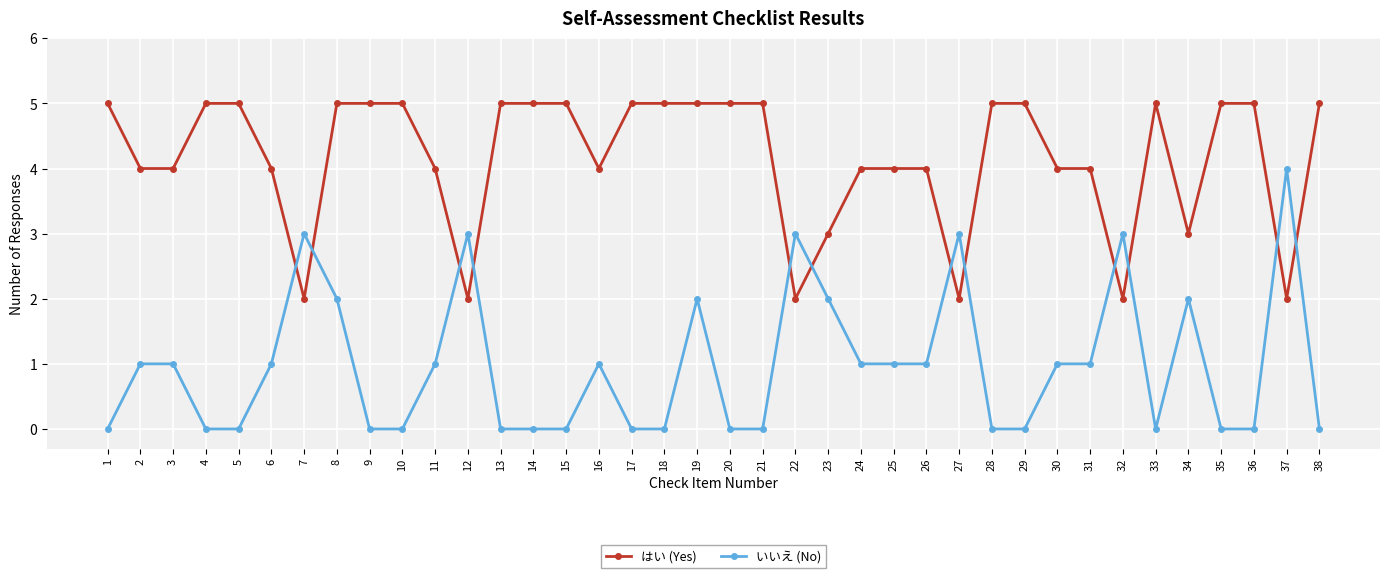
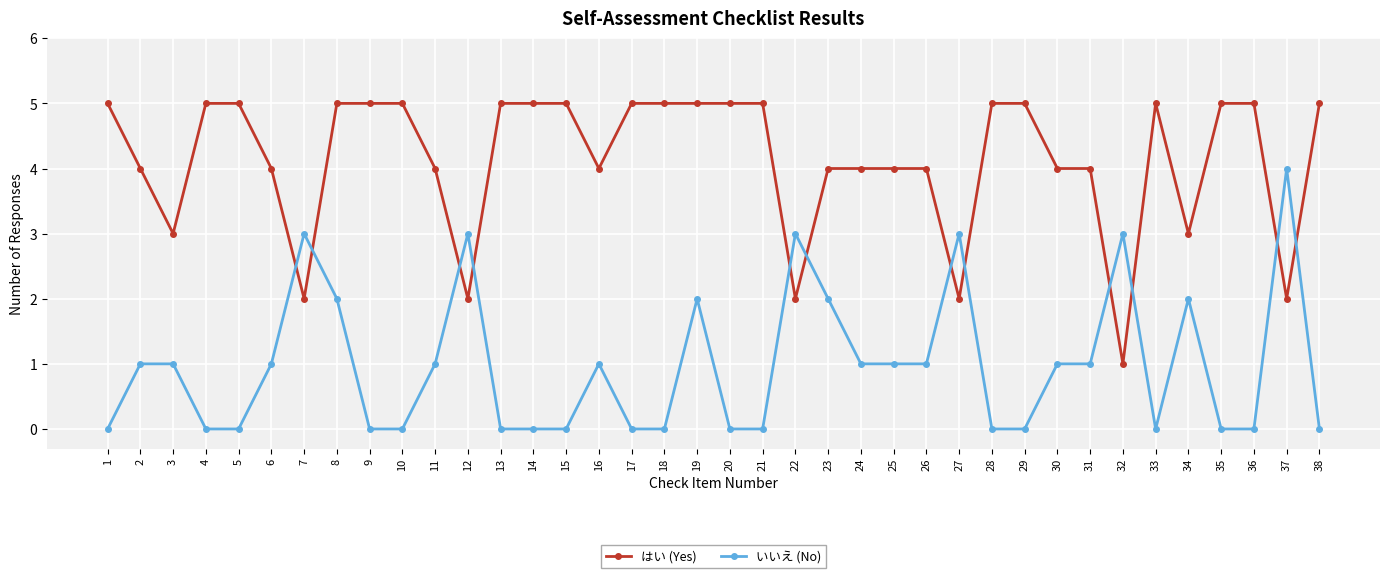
はい (Yes), 3: 4 -> 3
はい (Yes), 23: 3 -> 4
はい (Yes), 32: 2 -> 1
